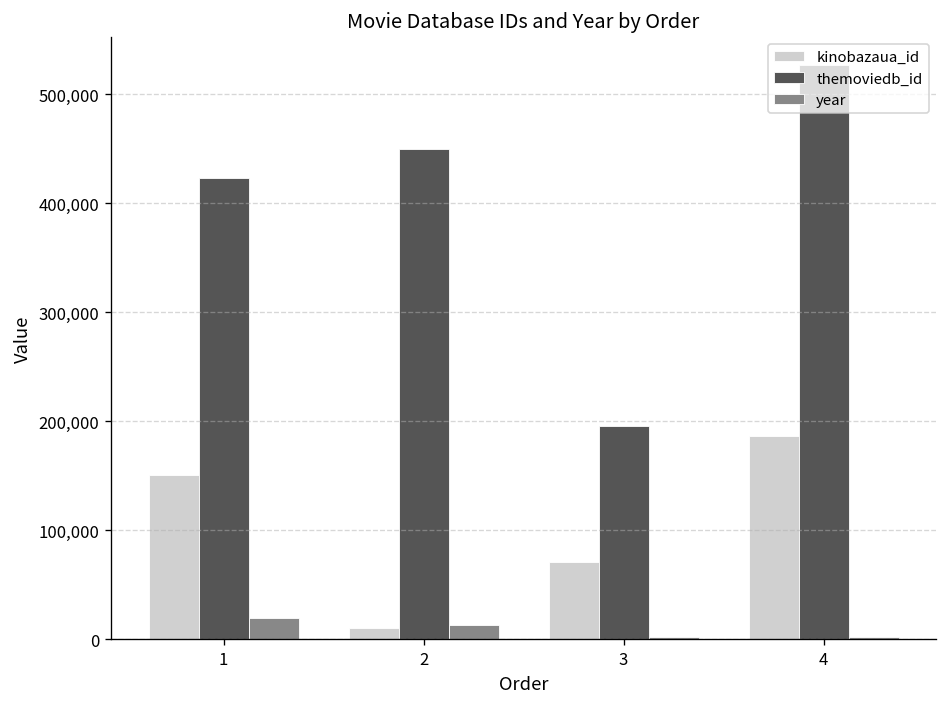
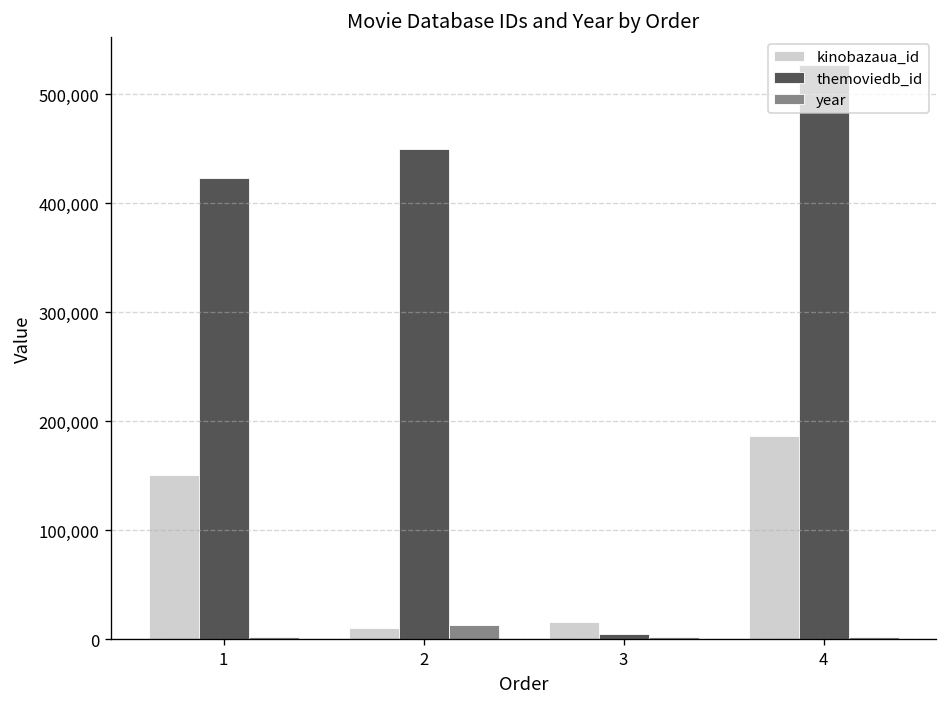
year, 1: 20,000 -> 0
kinobazaua_id, 3: 70,000 -> 20,000
themoviedb_id, 3: 200,000 -> 10,000
